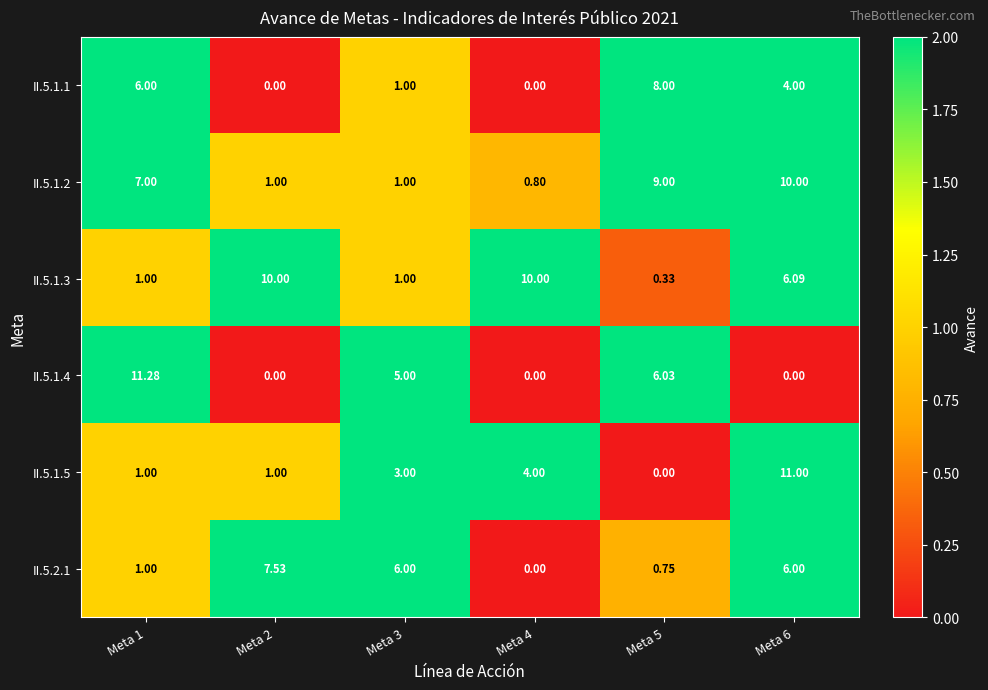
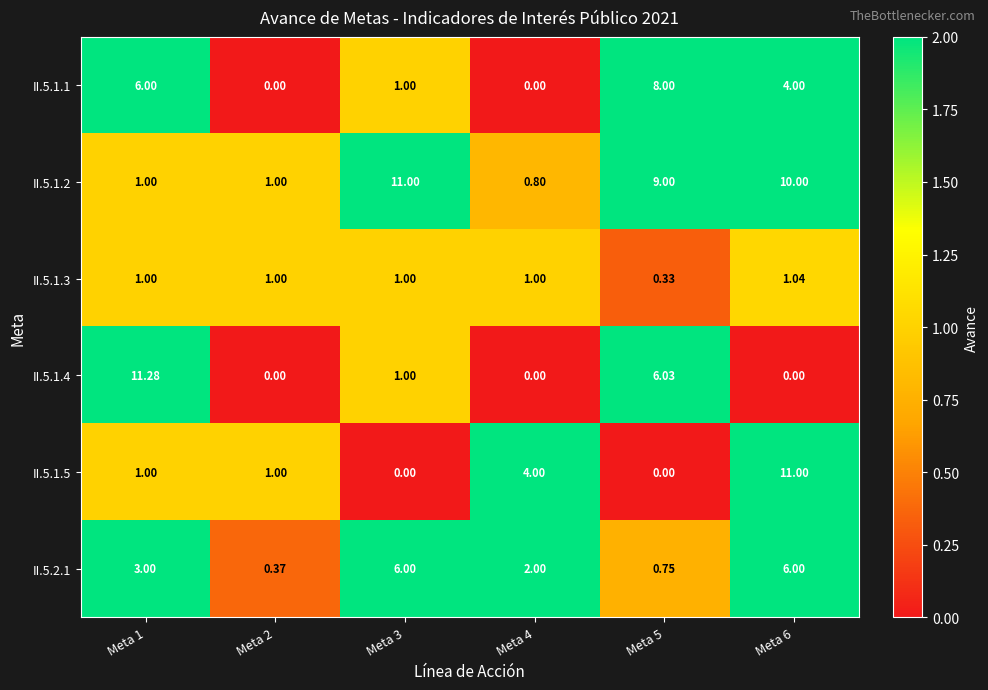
II.5.1.2, Meta 1: 7.00 -> 1.00
II.5.1.2, Meta 3: 1.00 -> 11.00
II.5.1.3, Meta 2: 10.00 -> 1.00
II.5.1.3, Meta 4: 10.00 -> 1.00
II.5.1.3, Meta 6: 6.09 -> 1.04
II.5.1.4, Meta 3: 5.00 -> 1.00
II.5.1.5, Meta 3: 3.00 -> 0.00
II.5.2.1, Meta 1: 1.00 -> 3.00
II.5.2.1, Meta 2: 7.53 -> 0.37
II.5.2.1, Meta 4: 0.00 -> 2.00
